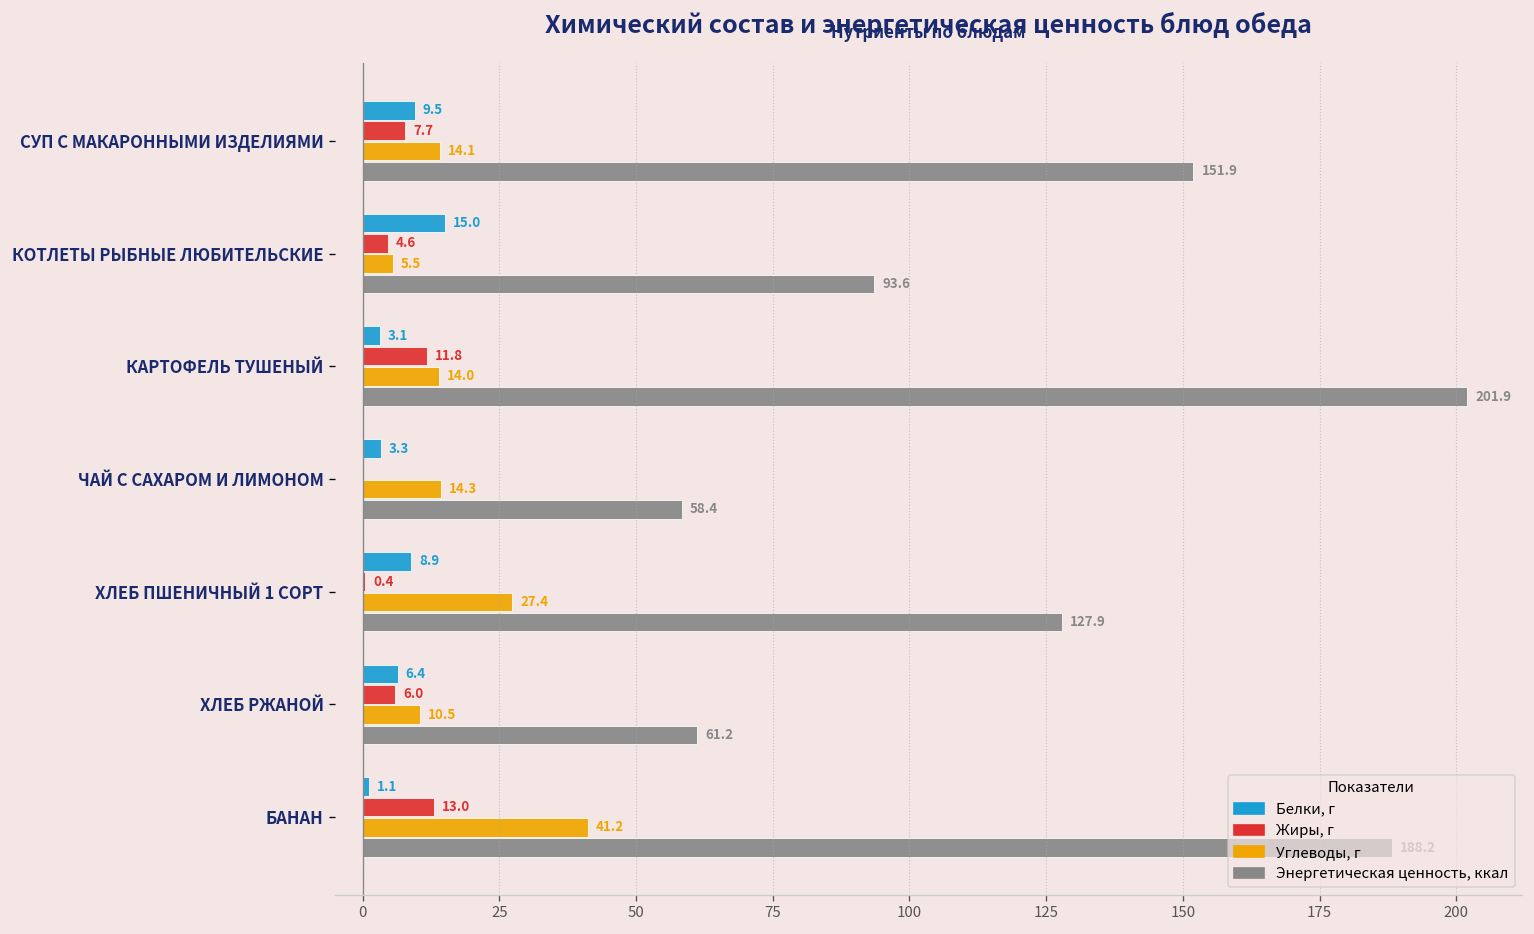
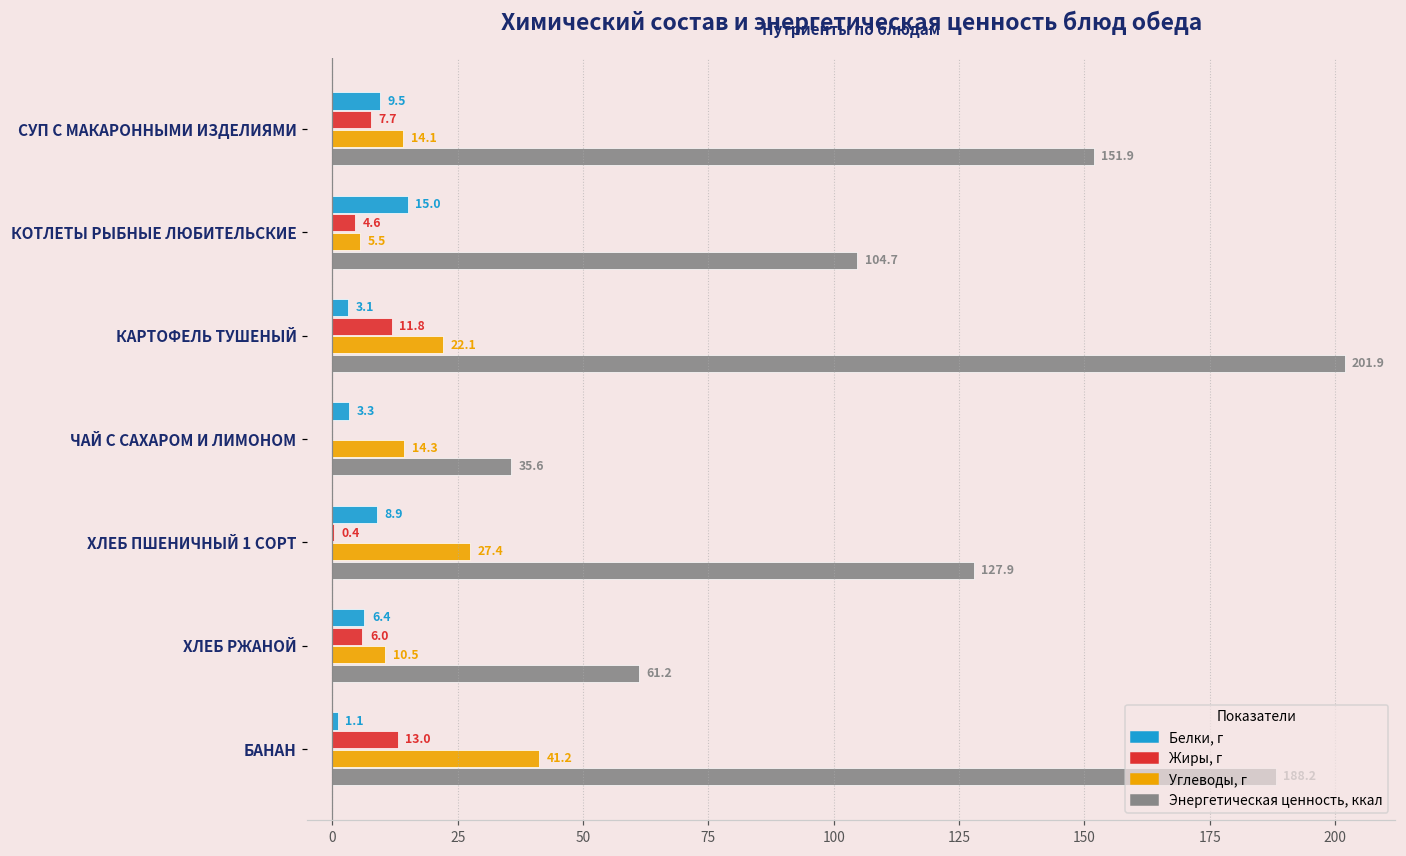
Энергетическая ценность, ккал, КОТЛЕТЫ РЫБНЫЕ ЛЮБИТЕЛЬСКИЕ: 93.6 -> 104.7
Углеводы, г, КАРТОФЕЛЬ ТУШЕНЫЙ: 14.0 -> 22.1
Энергетическая ценность, ккал, ЧАЙ С САХАРОМ И ЛИМОНОМ: 58.4 -> 35.6
